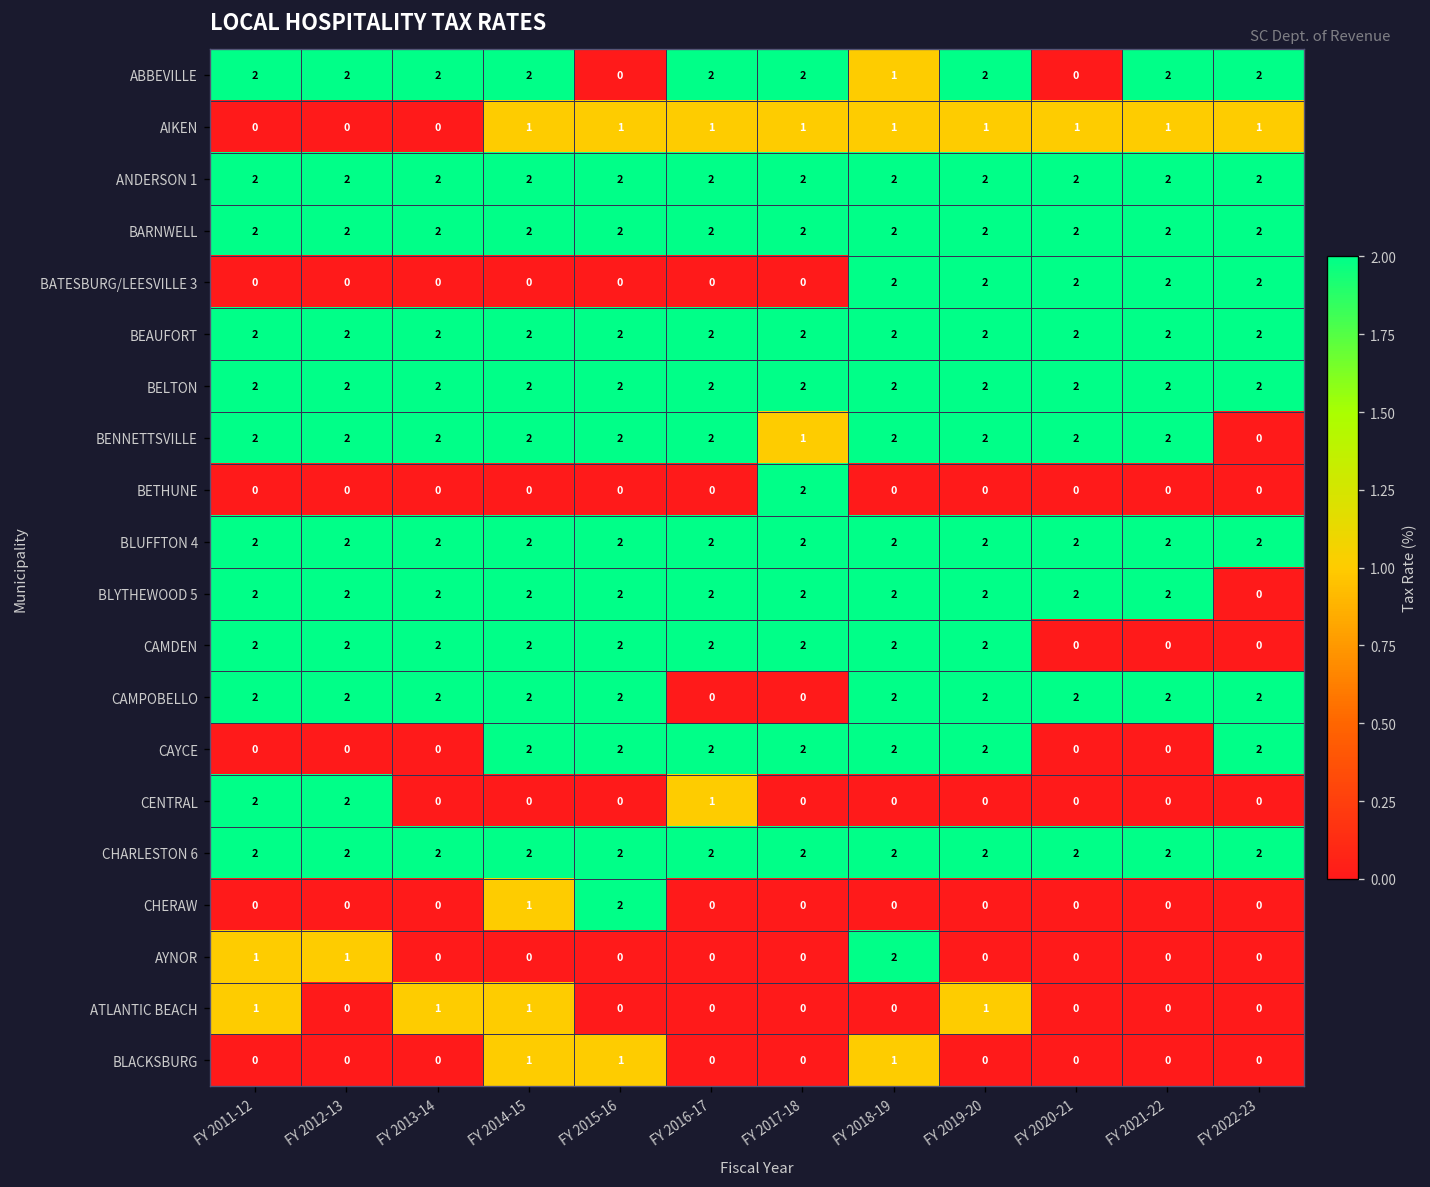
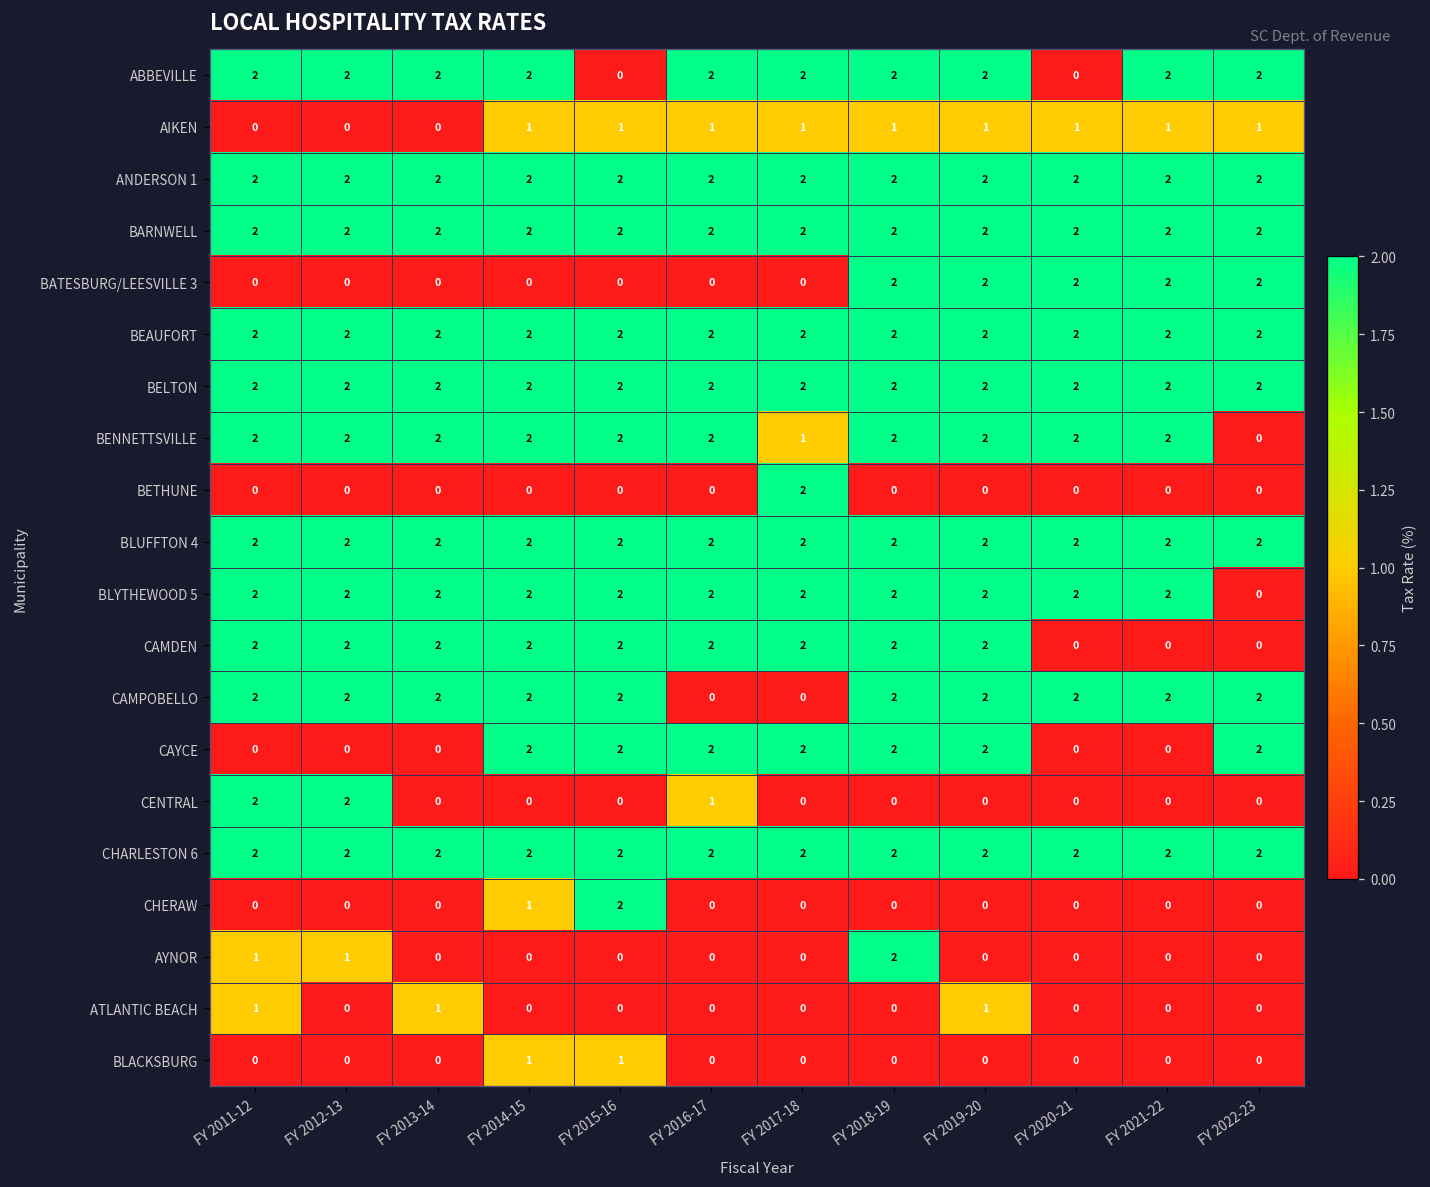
ABBEVILLE, FY 2018-19: 1 -> 2
ATLANTIC BEACH, FY 2014-15: 1 -> 0
BLACKSBURG, FY 2018-19: 1 -> 0
